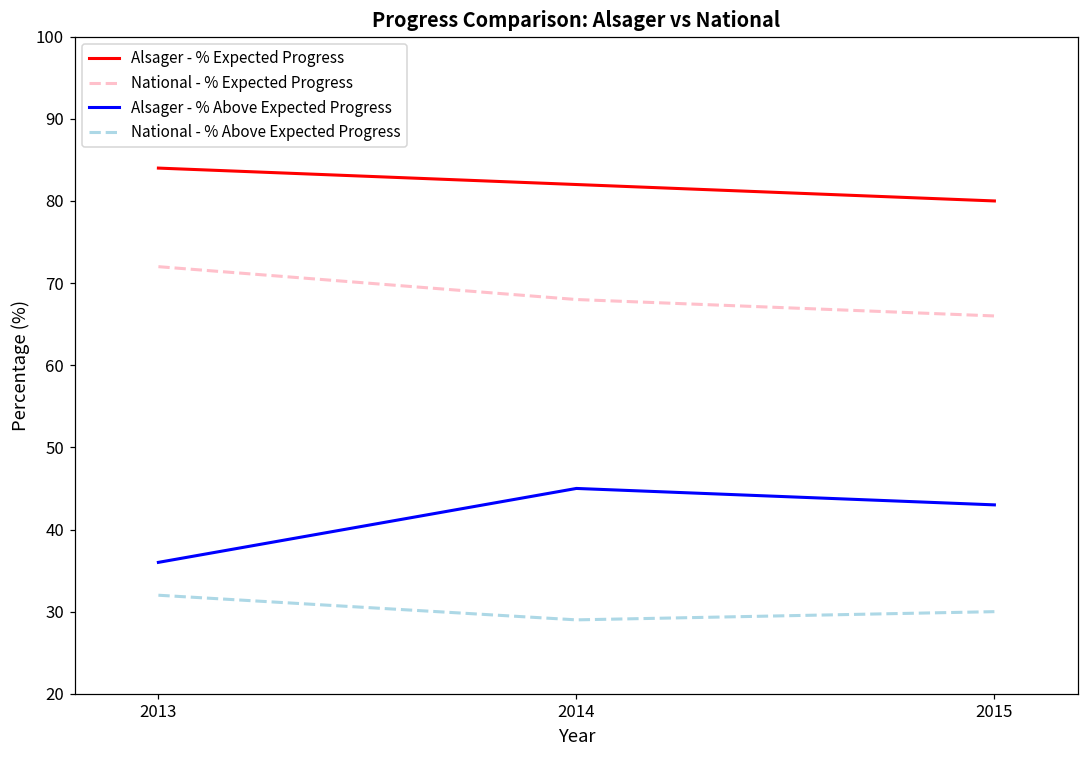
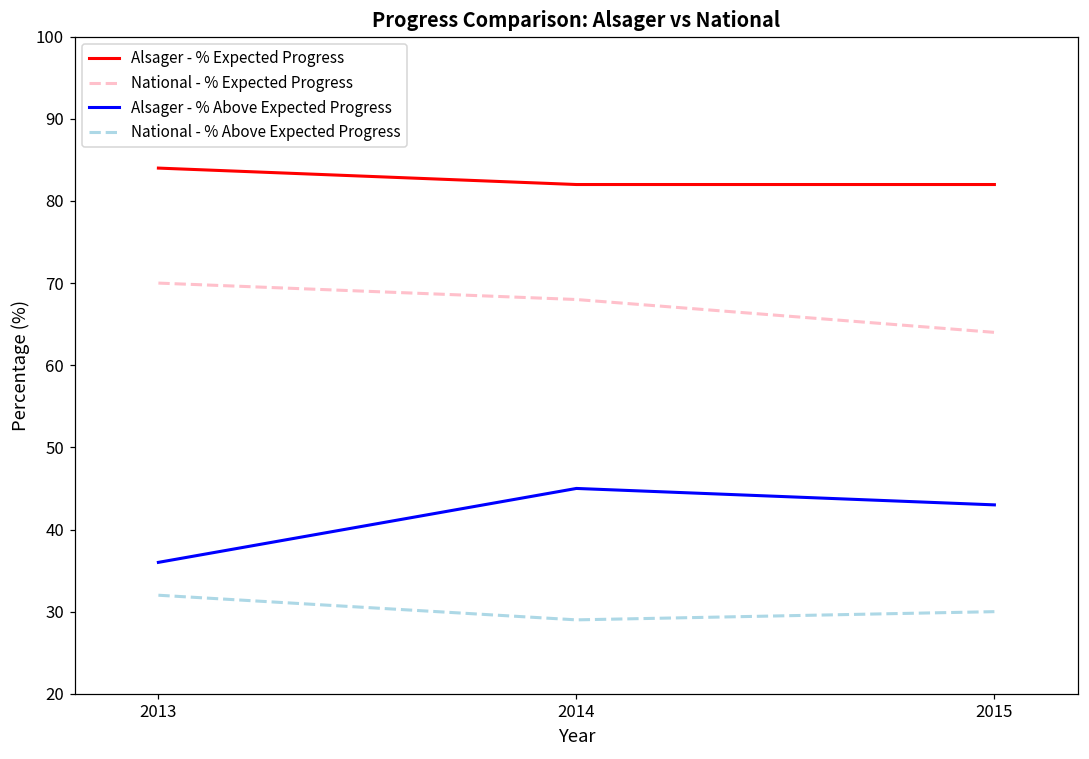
National - % Expected Progress, 2013: 72 -> 70
Alsager - % Expected Progress, 2015: 80 -> 82
National - % Expected Progress, 2015: 66 -> 64
